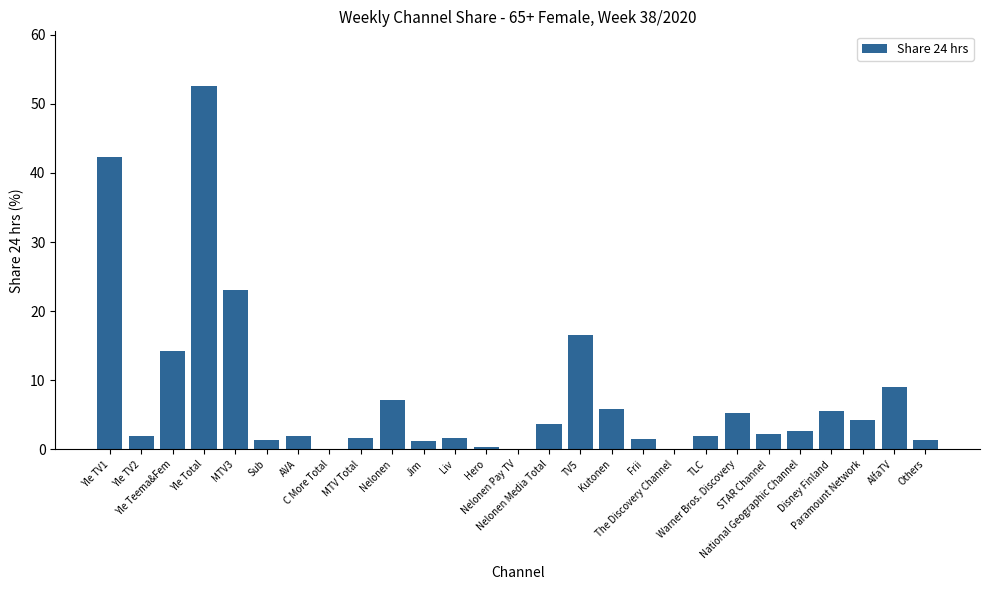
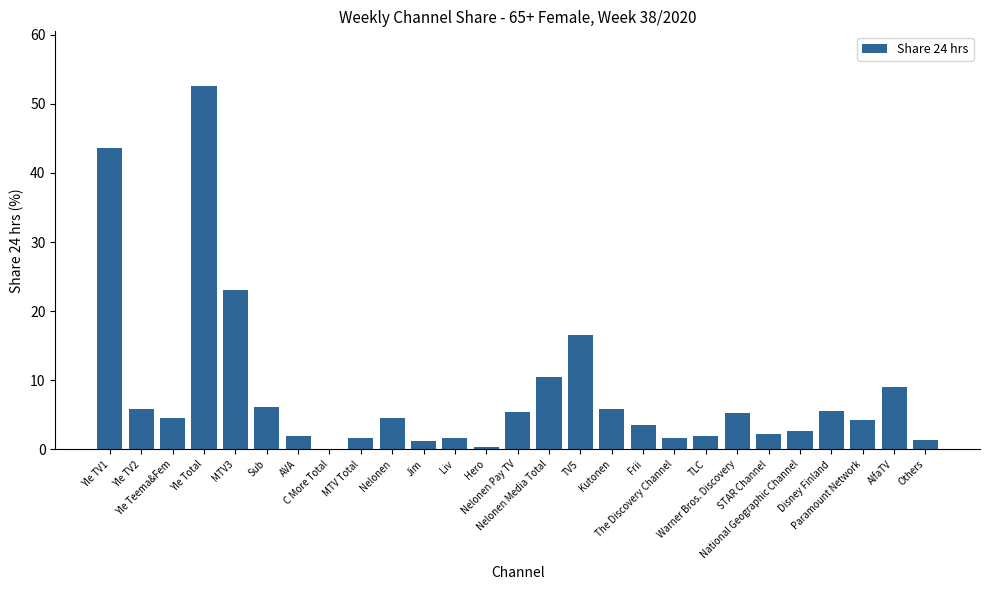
Yle TV1: 42 -> 44
Yle TV2: 2 -> 6
Yle Teema&Fem: 14 -> 5
Sub: 1 -> 6
Nelonen: 7 -> 5
Nelonen Pay TV: 0 -> 5
Nelonen Media Total: 4 -> 11
Frii: 2 -> 4
The Discovery Channel: 0 -> 2
